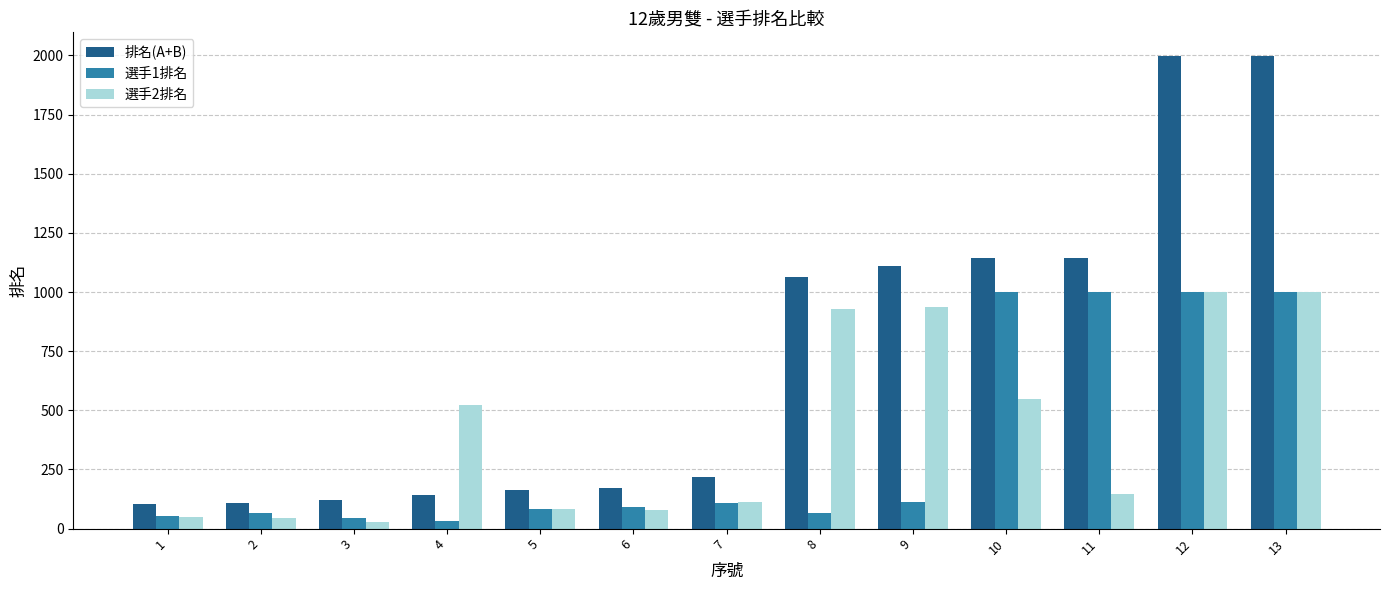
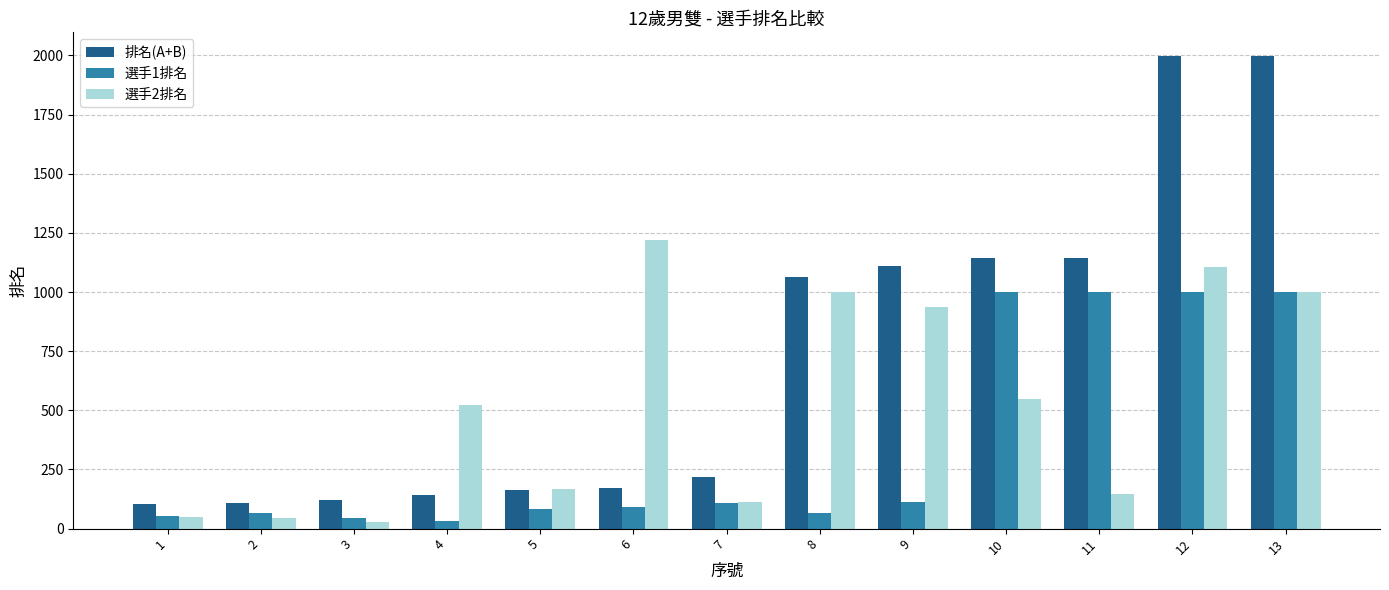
選手2排名, 5: 80 -> 170
選手2排名, 6: 80 -> 1220
選手2排名, 8: 930 -> 1000
選手2排名, 12: 1000 -> 1110
